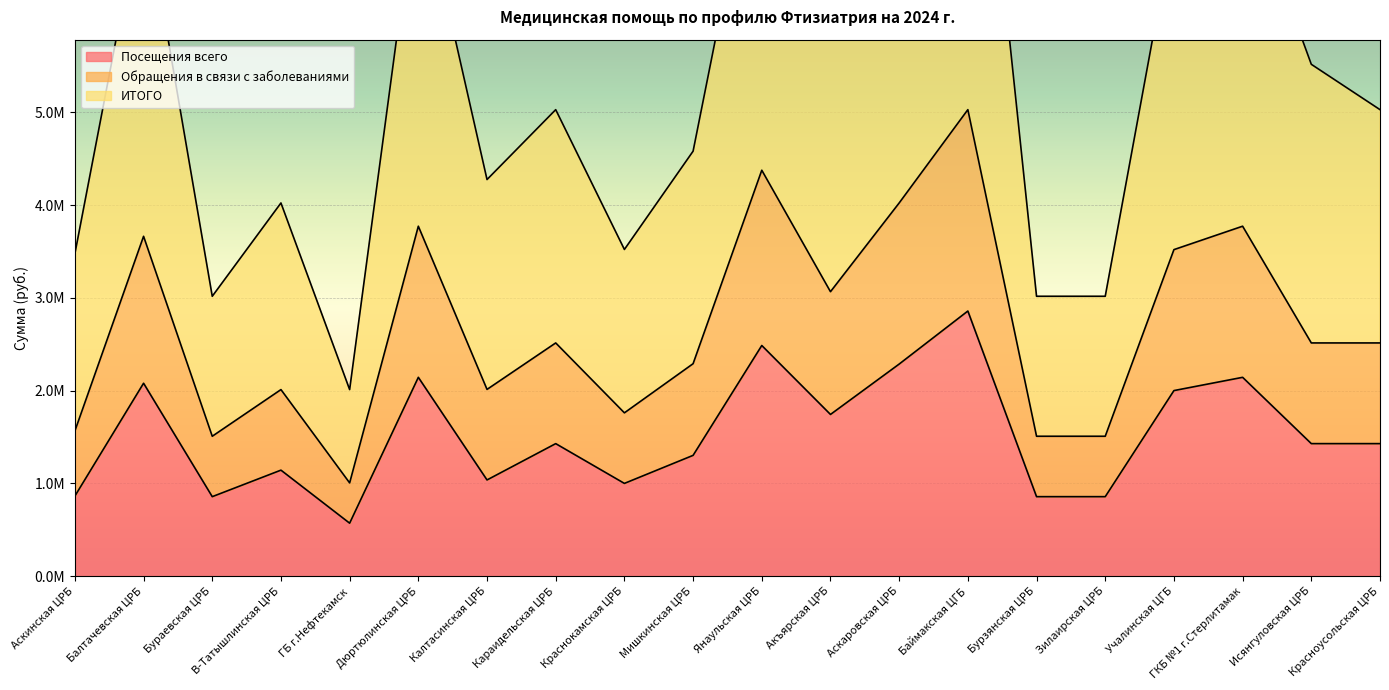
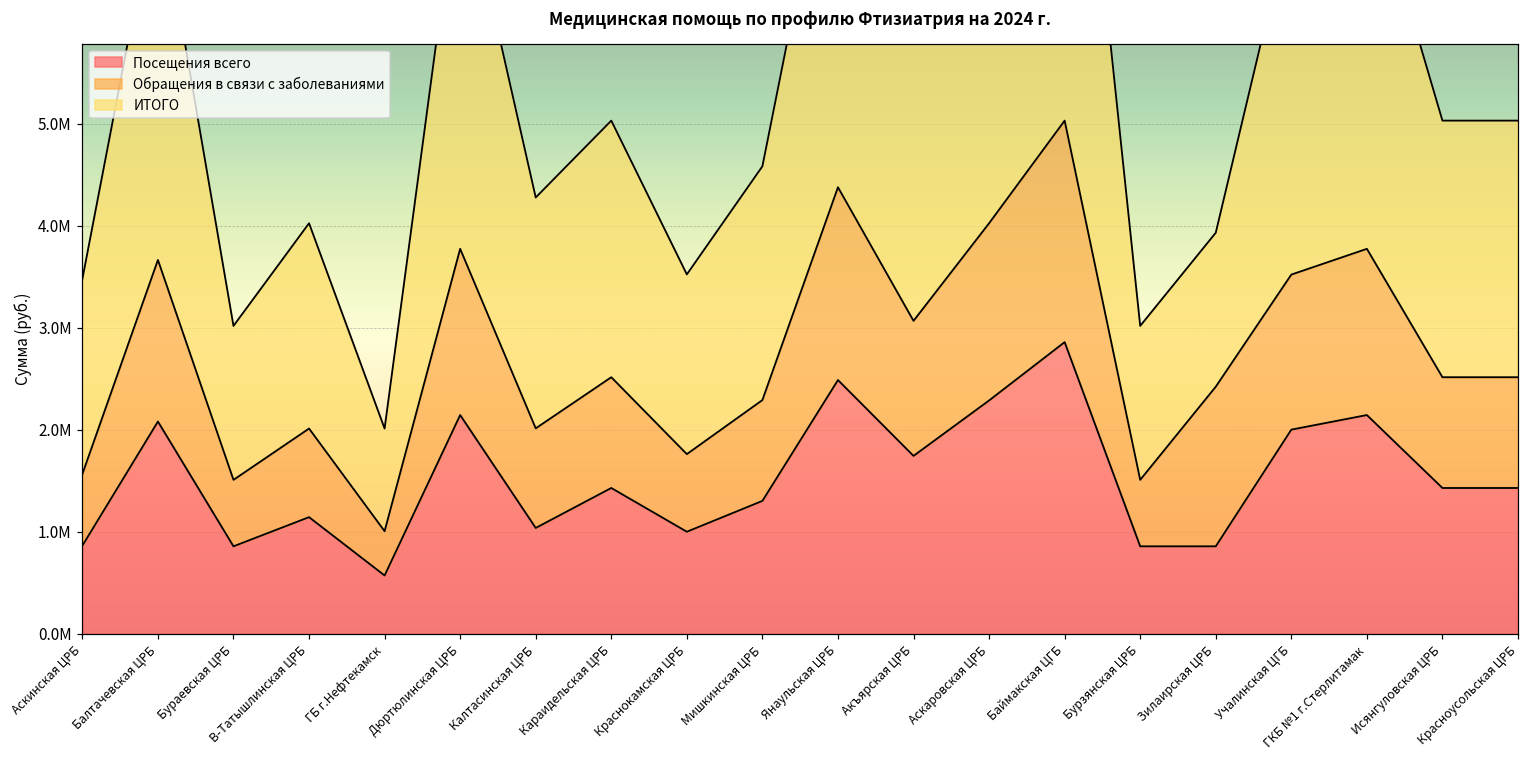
Обращения в связи с заболеваниями, Зилаирская ЦРБ: 700000 -> 1600000
ИТОГО, Исянгуловская ЦРБ: 3000000 -> 2500000
